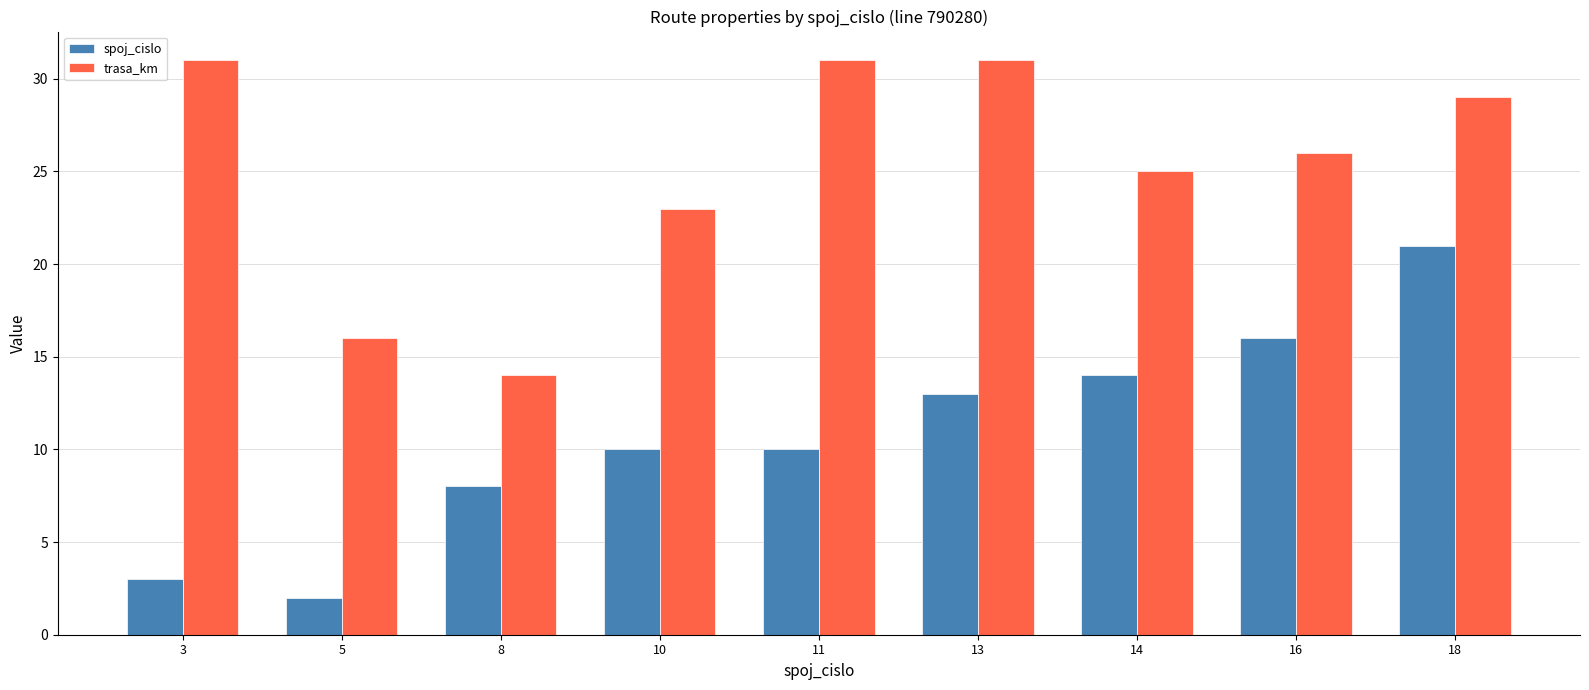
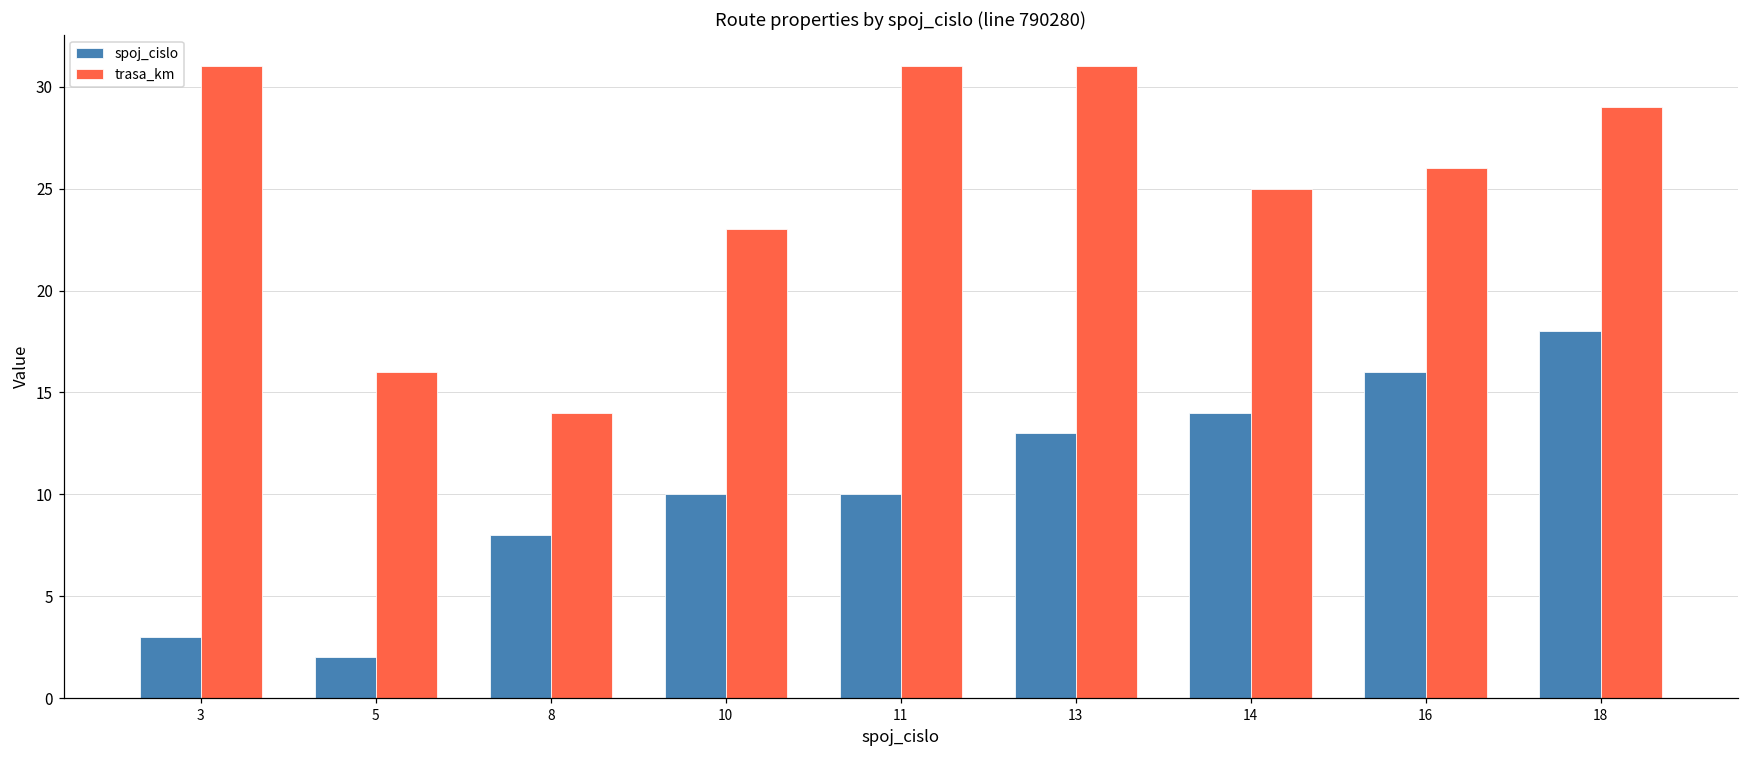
spoj_cislo, 18: 21 -> 18
